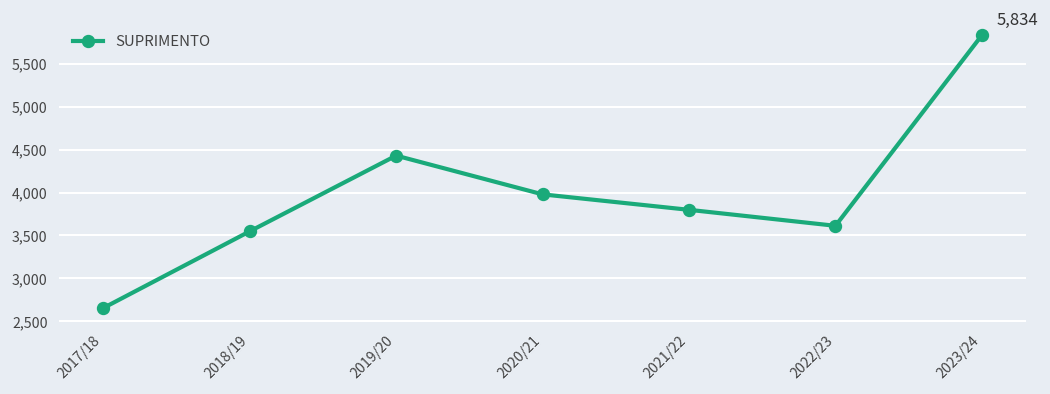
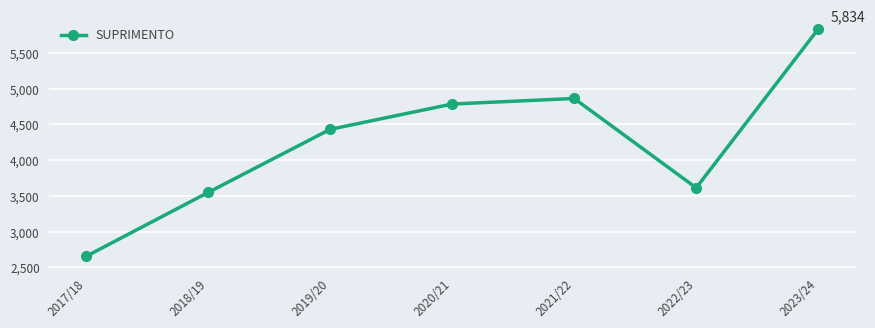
2020/21: 4,000 -> 4,800
2021/22: 3,800 -> 4,900
